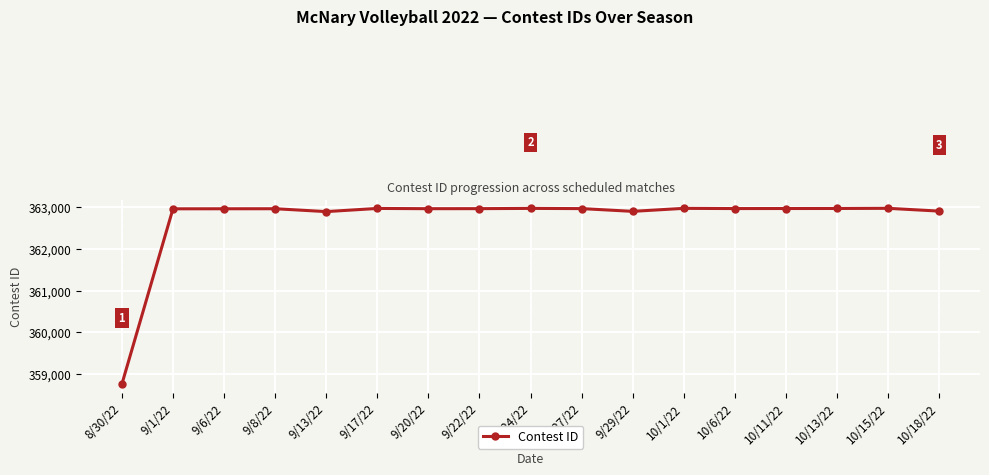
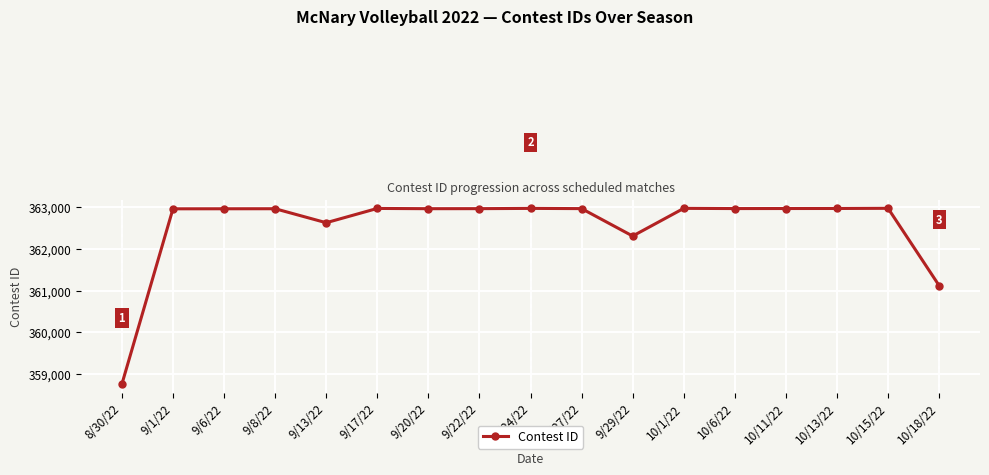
9/13/22: 362,900 -> 362,600
9/29/22: 362,900 -> 362,300
10/18/22: 362,900 -> 361,100
